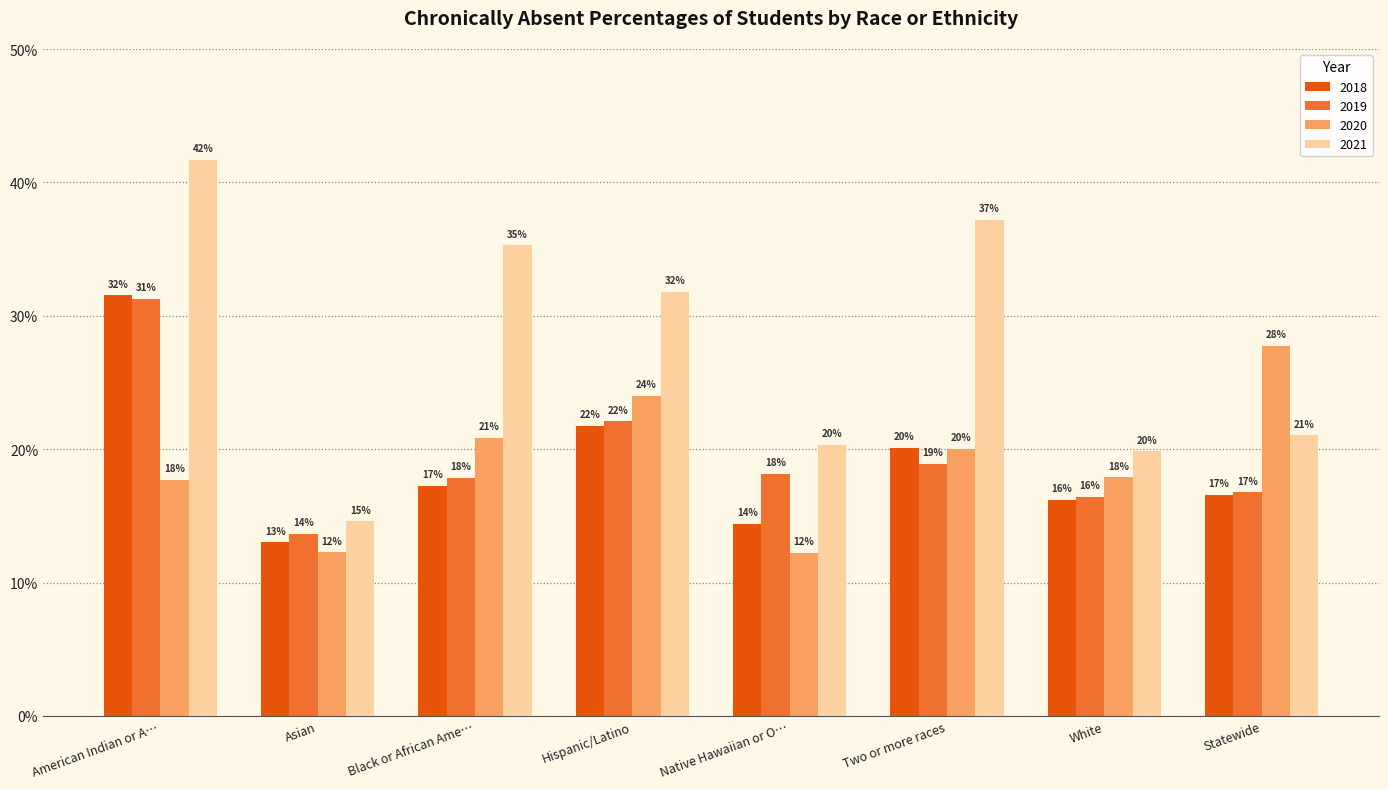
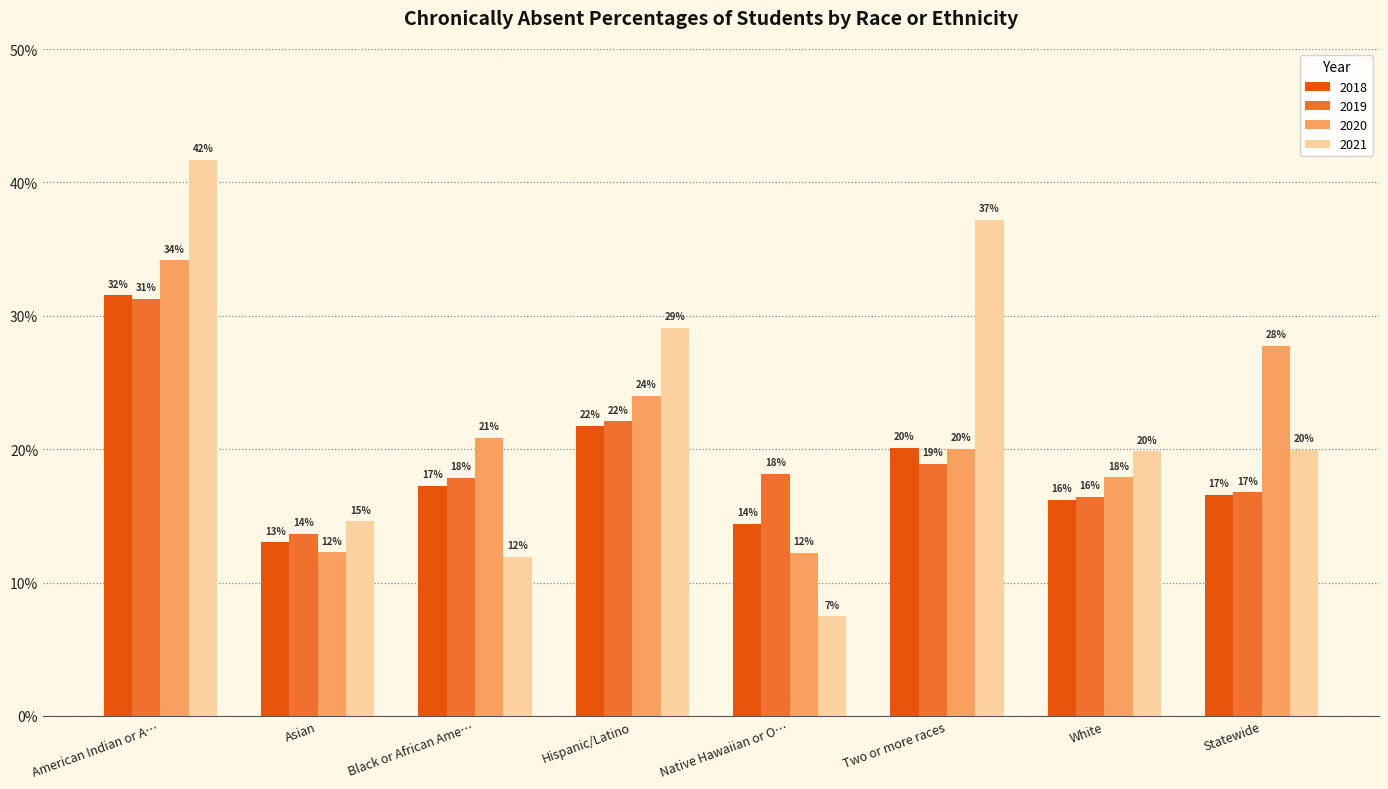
2020, American Indian or A…: 18% -> 34%
2021, Black or African Ame…: 35% -> 12%
2021, Hispanic/Latino: 32% -> 29%
2021, Native Hawaiian or O…: 20% -> 7%
2021, Statewide: 21% -> 20%
